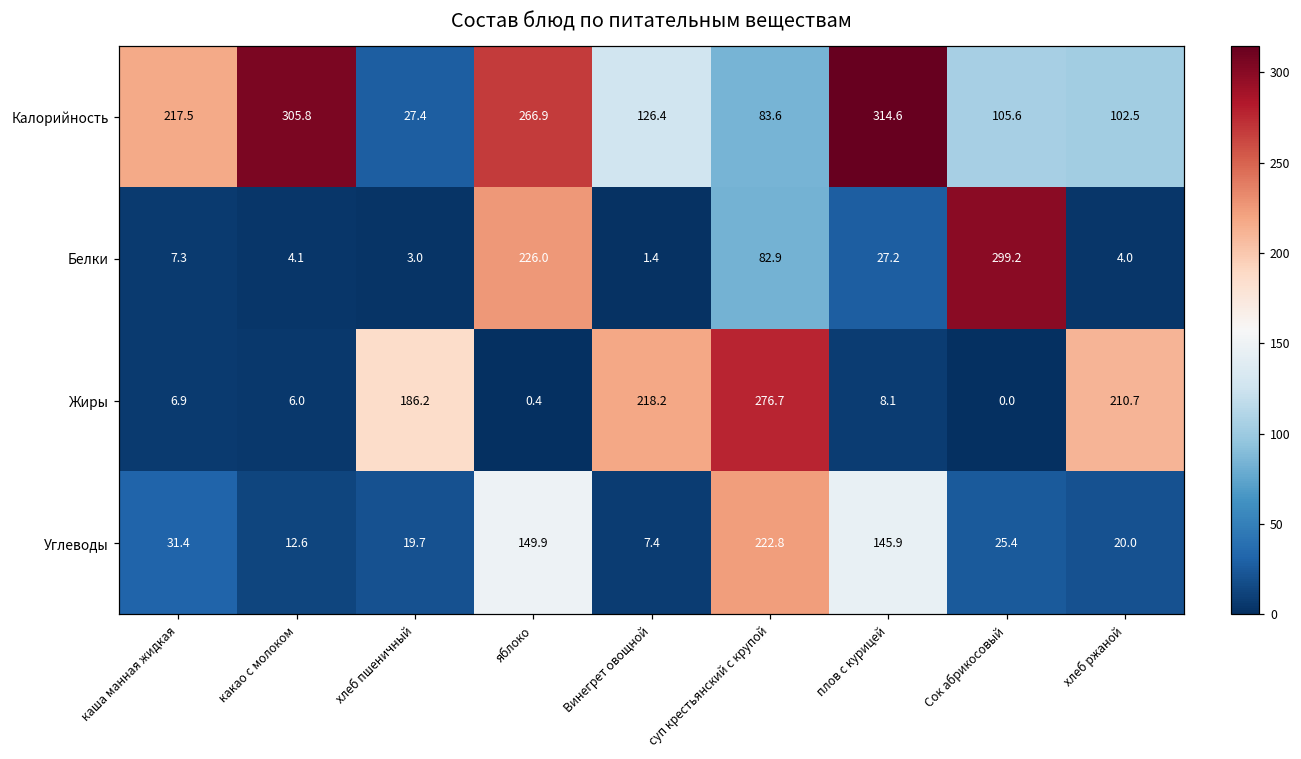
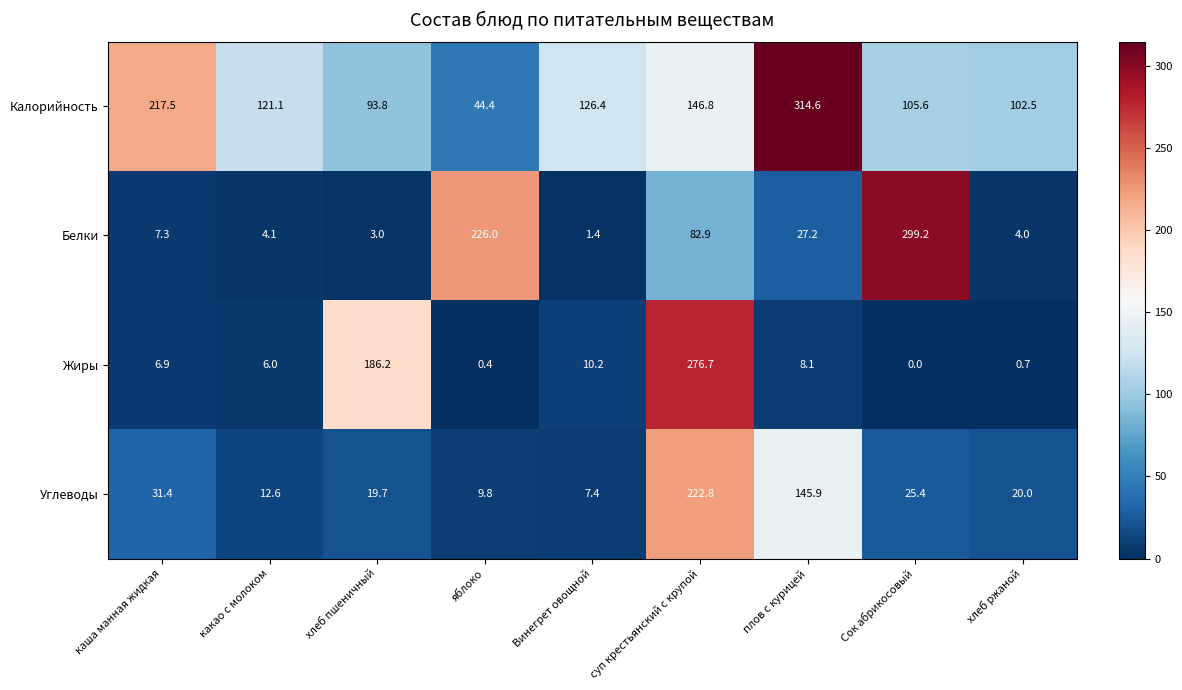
Калорийность, какао с молоком: 305.8 -> 121.1
Калорийность, хлеб пшеничный: 27.4 -> 93.8
Калорийность, яблоко: 266.9 -> 44.4
Калорийность, суп крестьянский с крупой: 83.6 -> 146.8
Жиры, Винегрет овощной: 218.2 -> 10.2
Жиры, хлеб ржаной: 210.7 -> 0.7
Углеводы, яблоко: 149.9 -> 9.8
